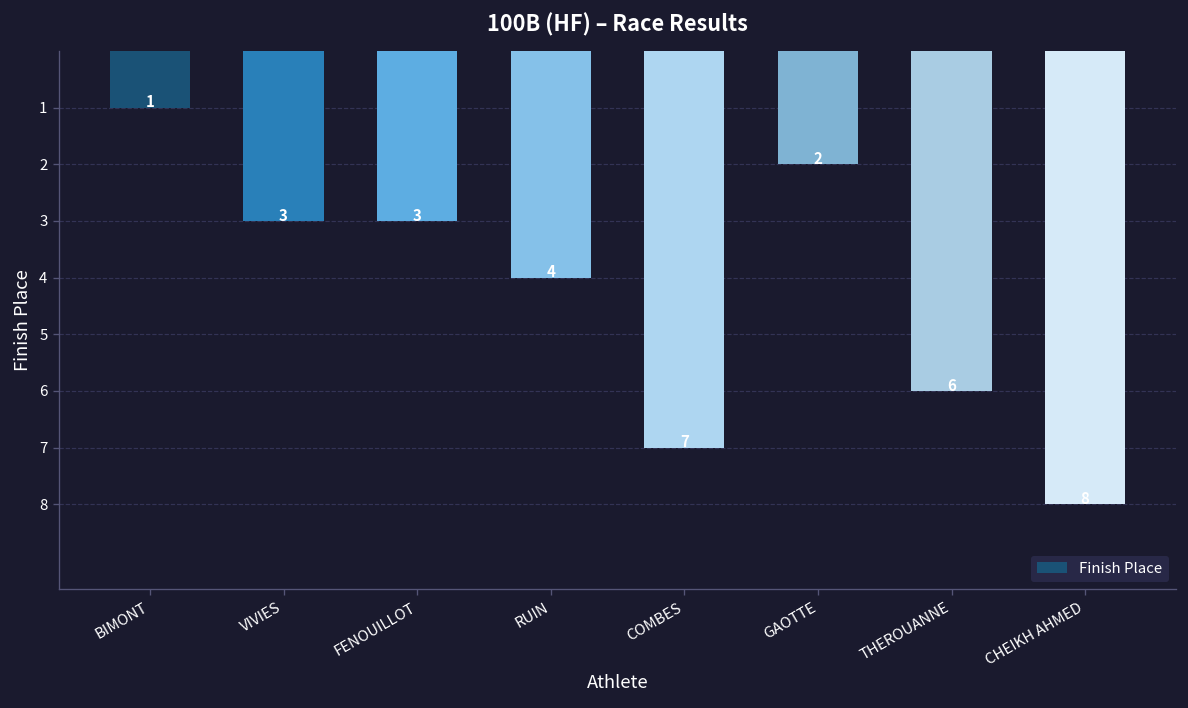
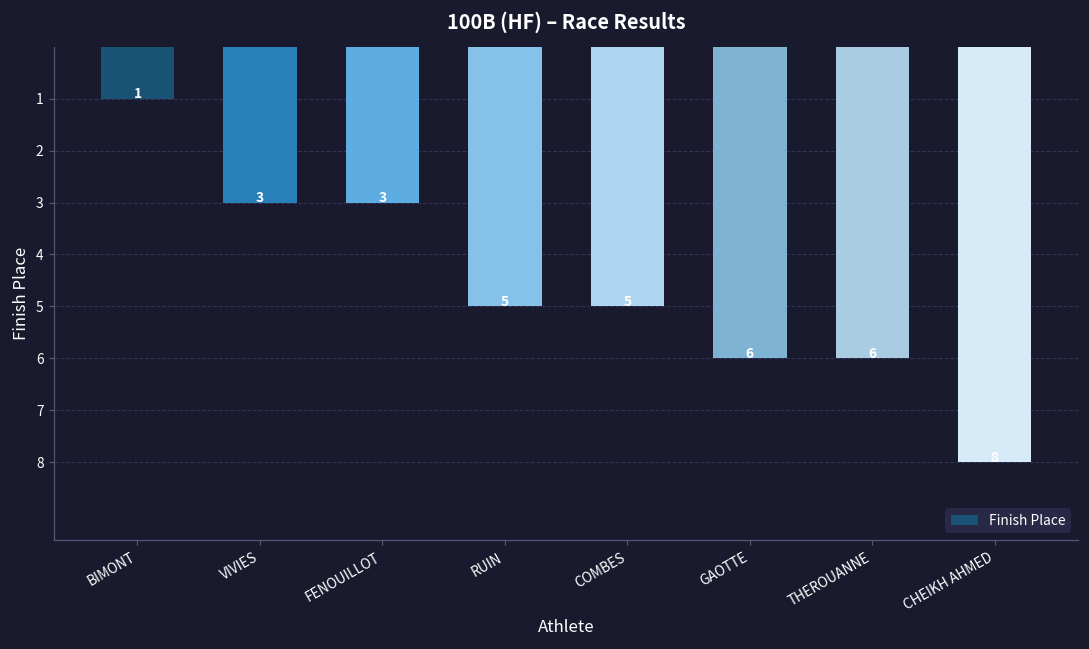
RUIN: 4 -> 5
COMBES: 7 -> 5
GAOTTE: 2 -> 6
